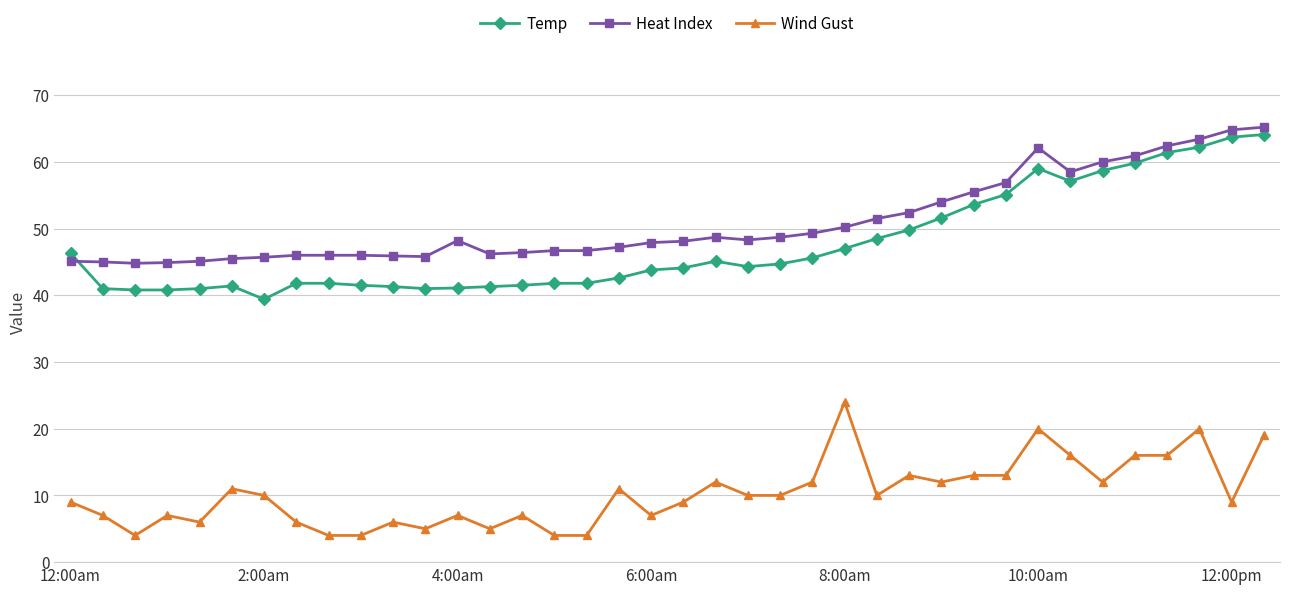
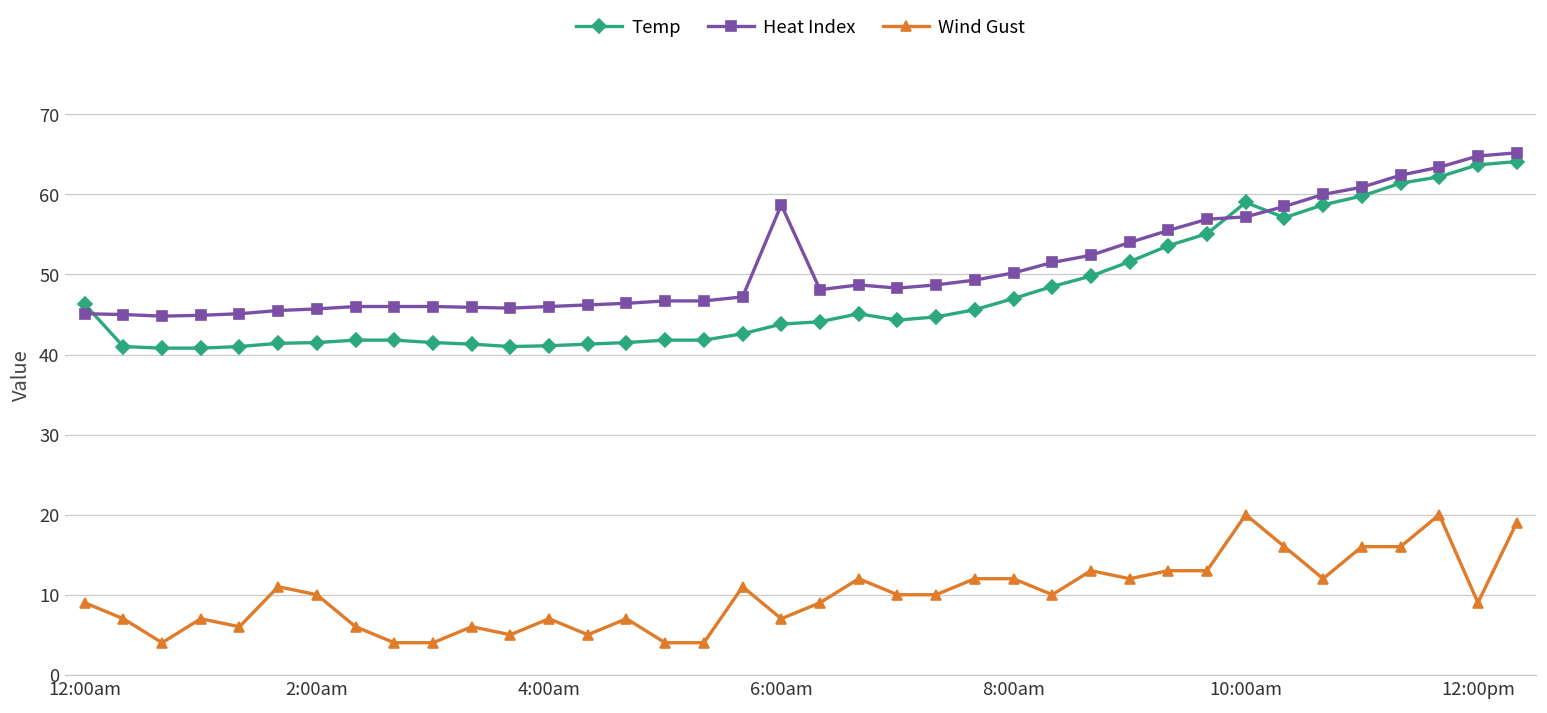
Temp, 2:00am: 39 -> 42
Heat Index, 4:00am: 48 -> 46
Heat Index, 6:00am: 48 -> 59
Wind Gust, 8:00am: 24 -> 12
Heat Index, 10:00am: 62 -> 57
